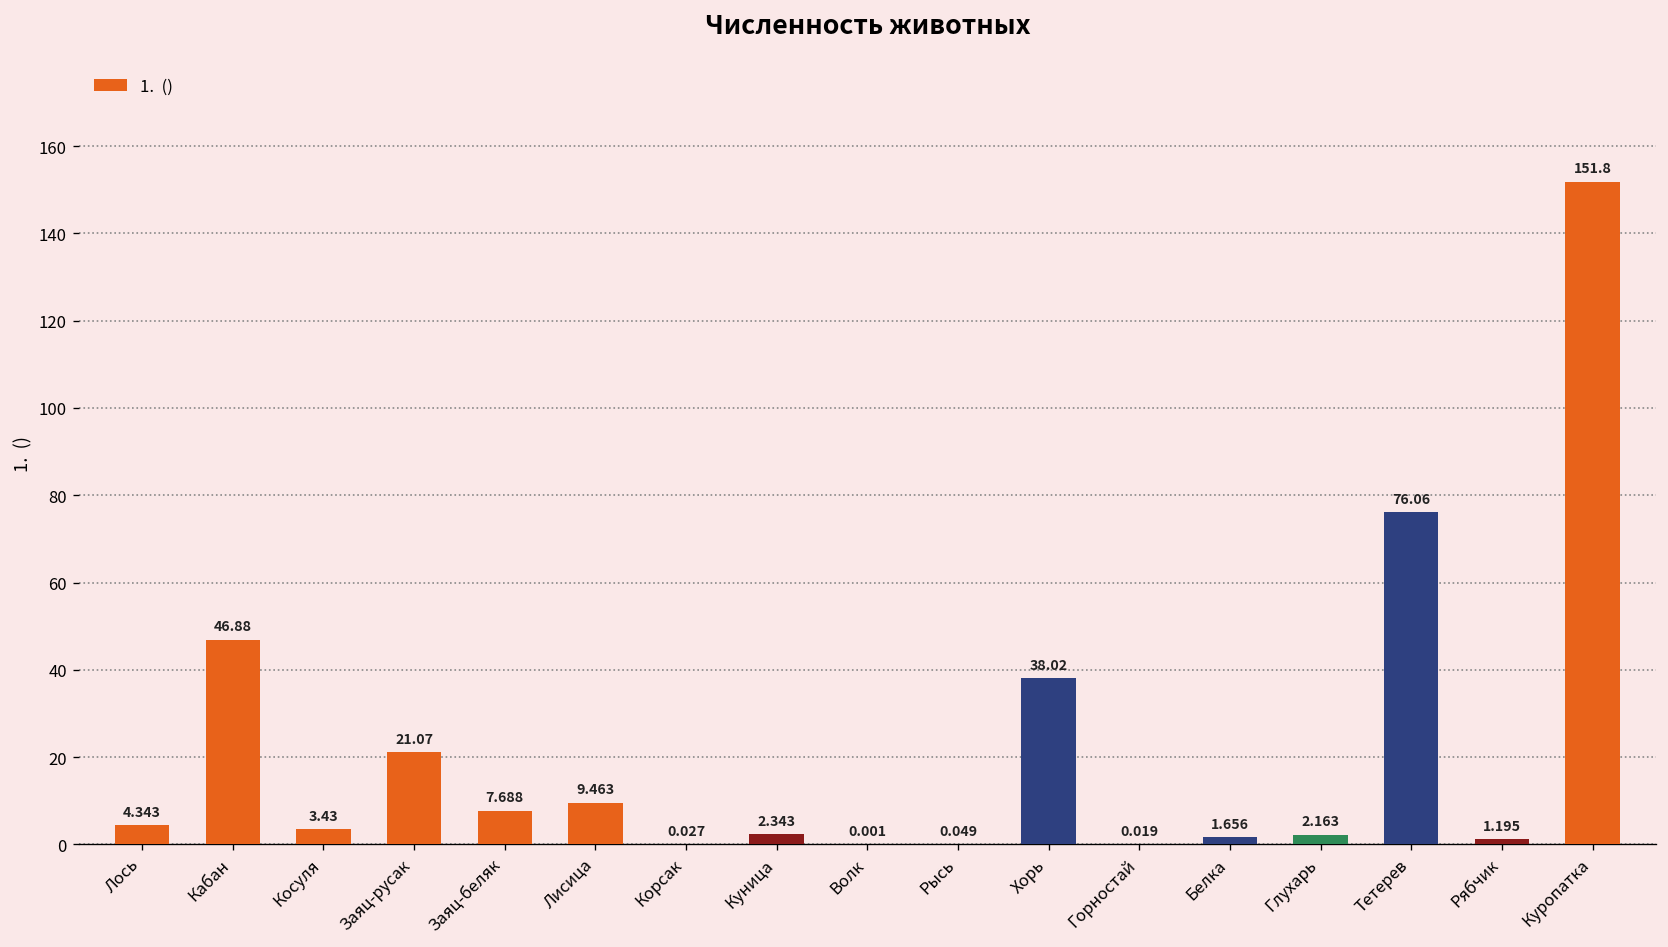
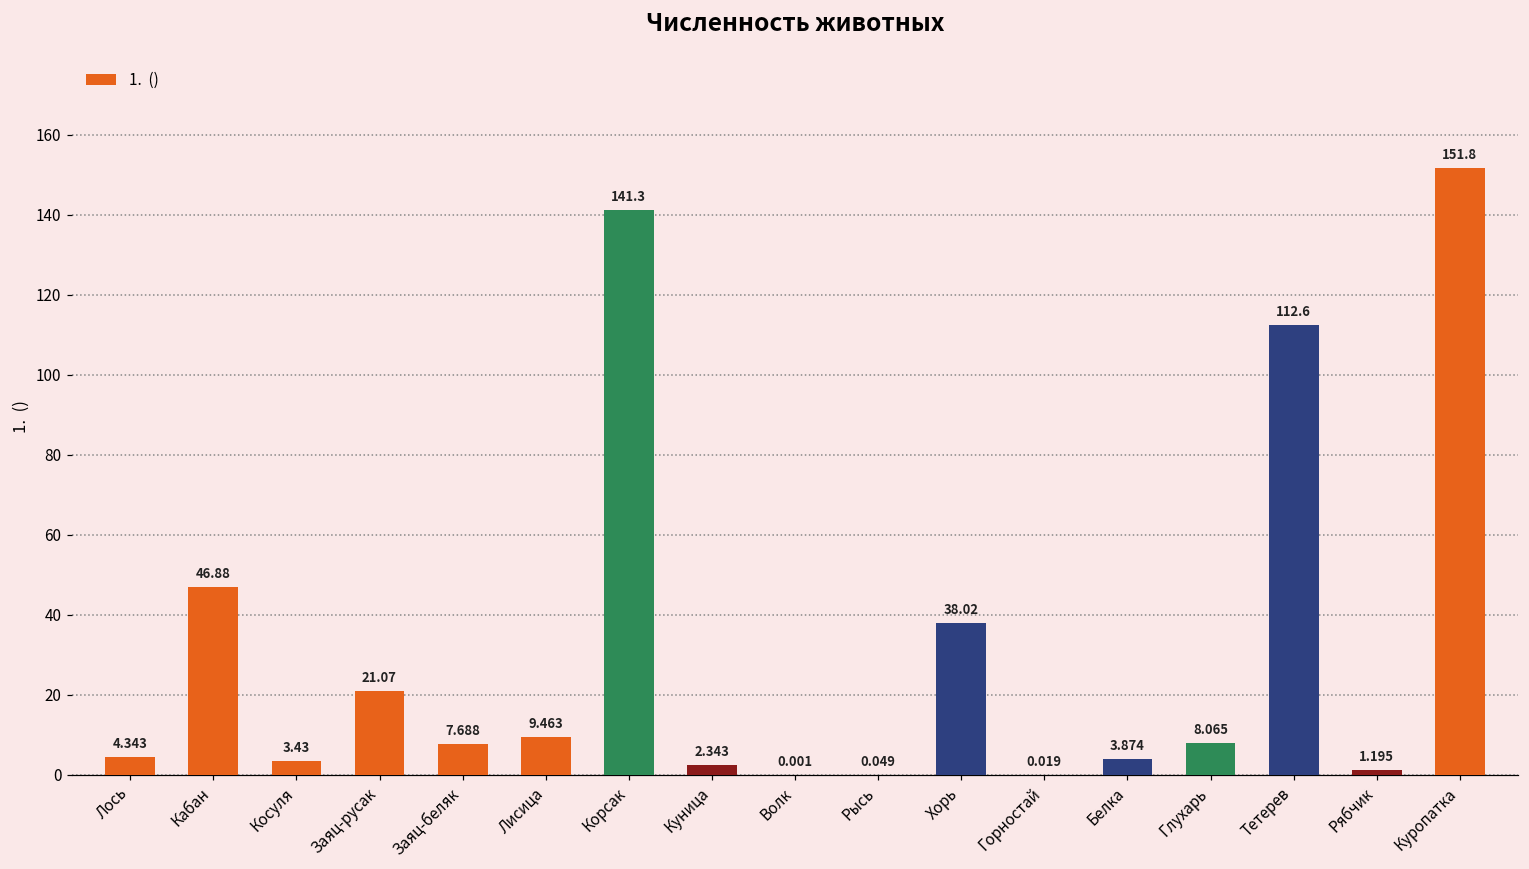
Корсак: 0.027 -> 141.3
Белка: 1.656 -> 3.874
Глухарь: 2.163 -> 8.065
Тетерев: 76.06 -> 112.6
